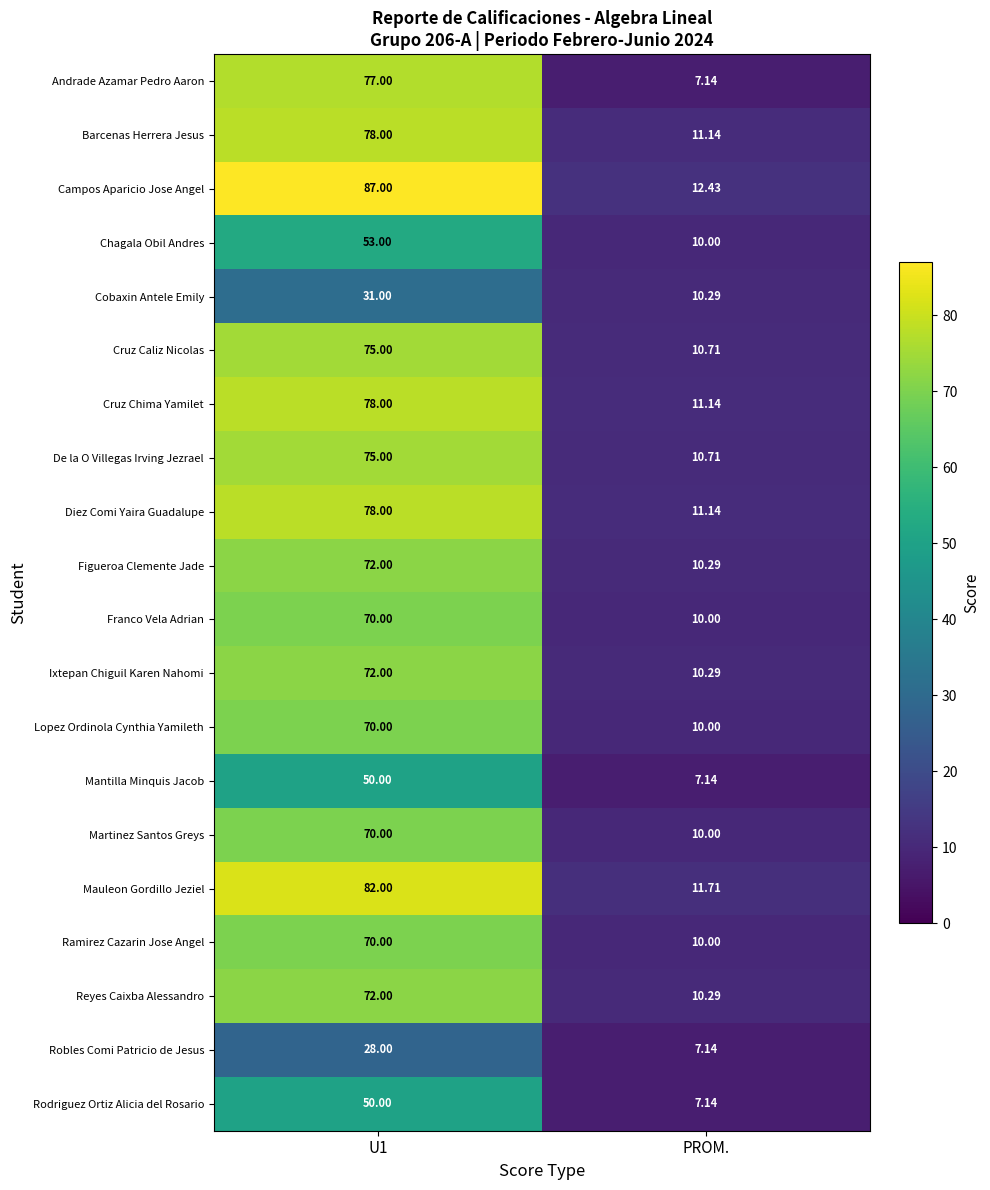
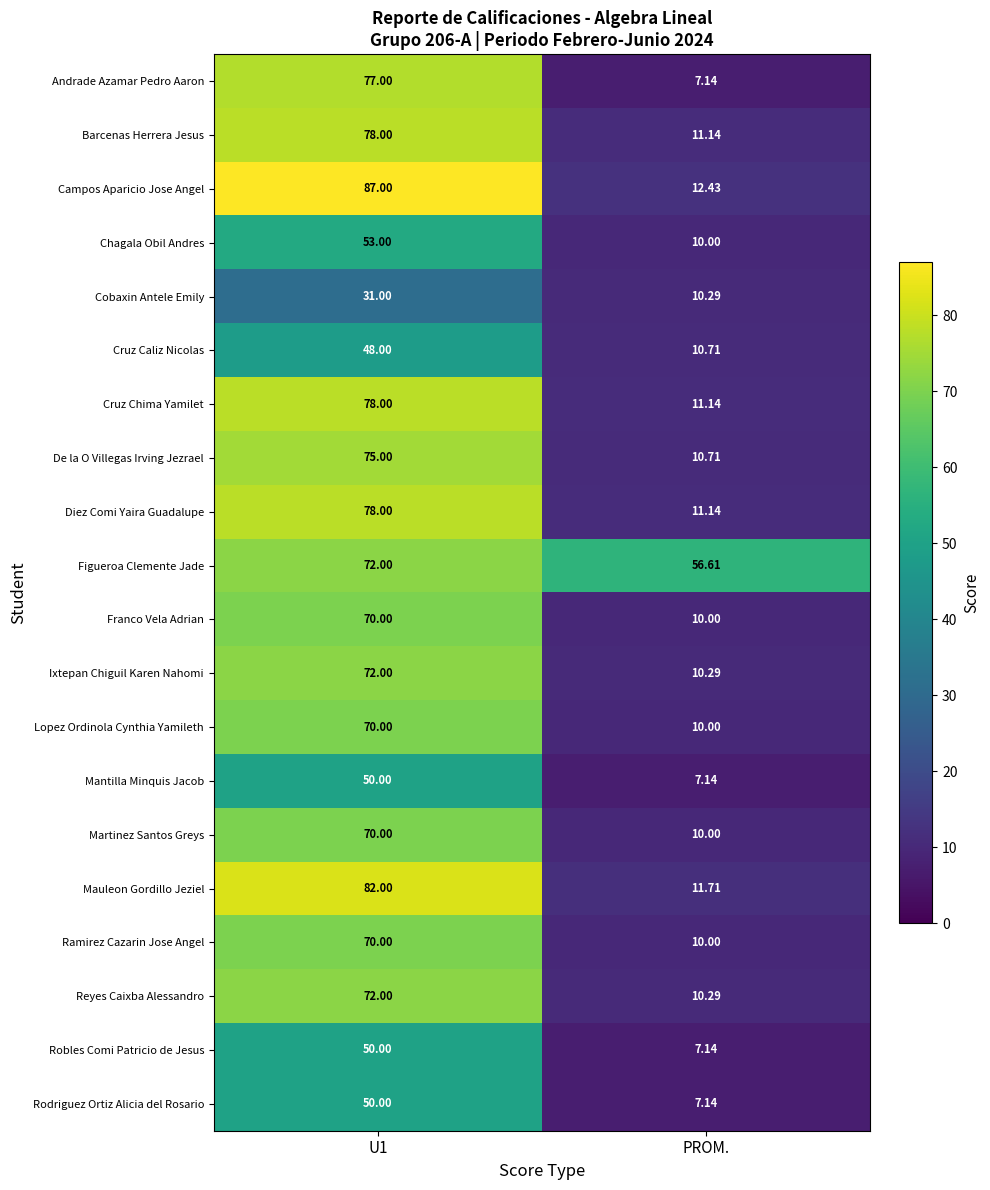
Cruz Caliz Nicolas, U1: 75.00 -> 48.00
Figueroa Clemente Jade, PROM.: 10.29 -> 56.61
Robles Comi Patricio de Jesus, U1: 28.00 -> 50.00
